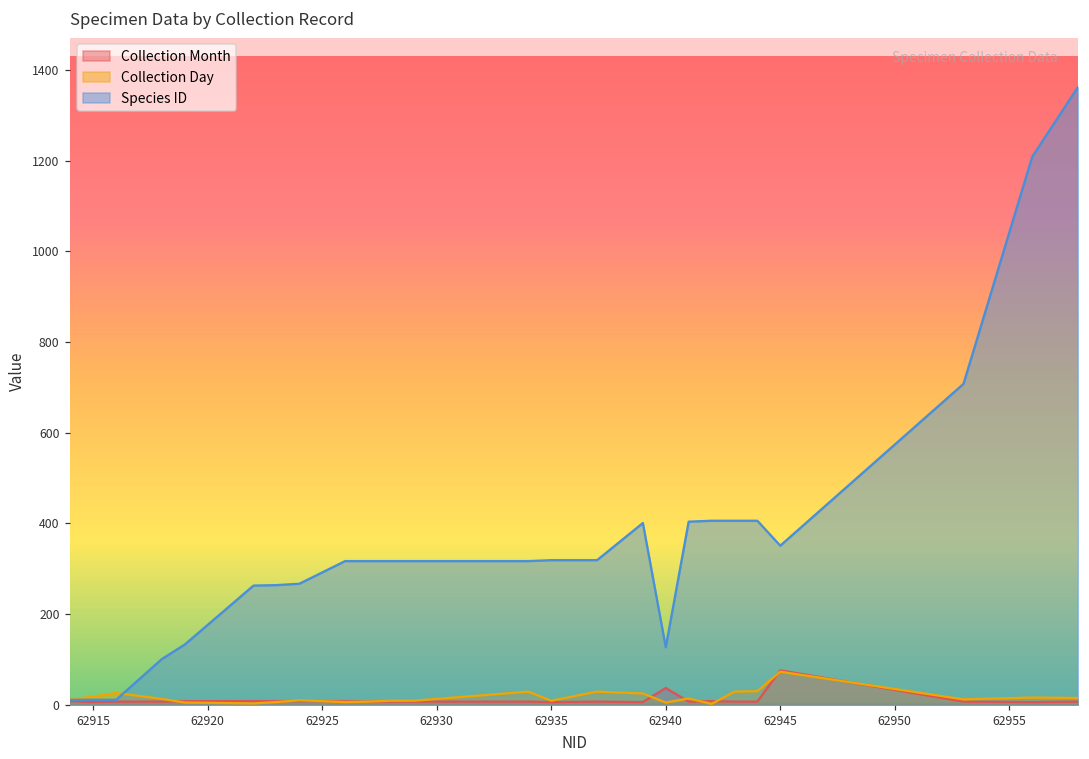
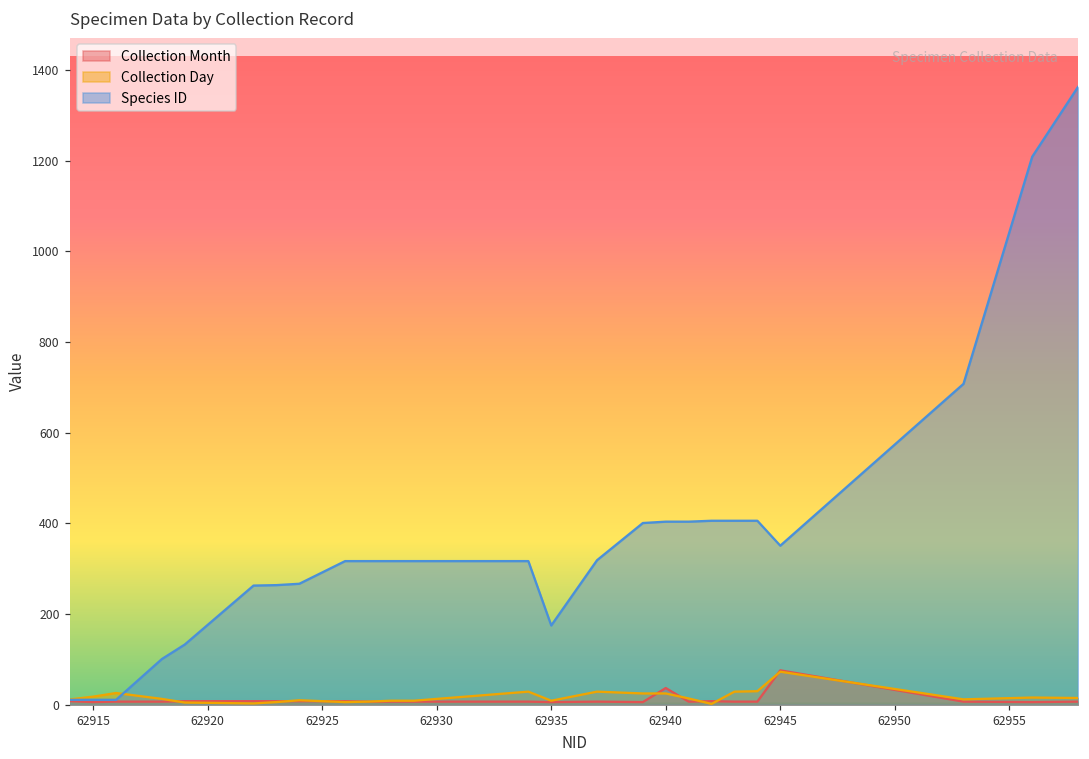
Species ID, 62935: 320 -> 180
Collection Day, 62940: 10 -> 30
Species ID, 62940: 130 -> 400
